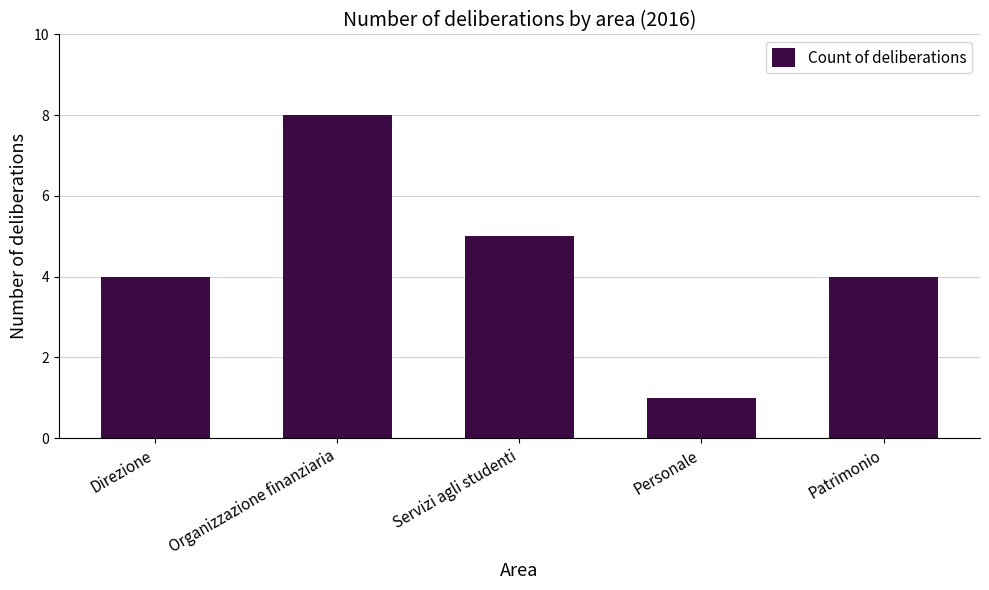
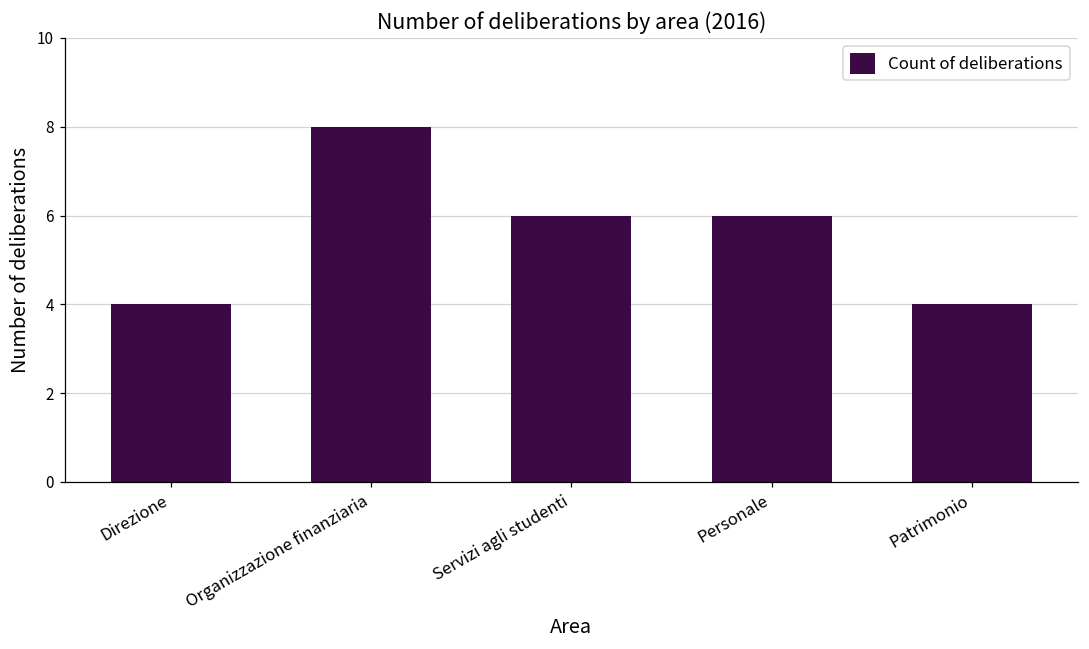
Servizi agli studenti: 5 -> 6
Personale: 1 -> 6
